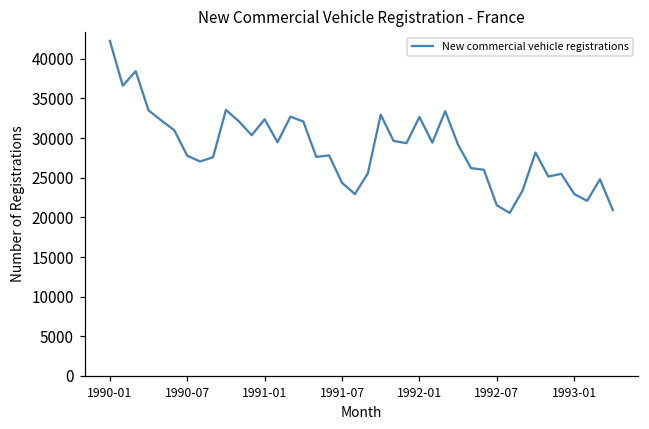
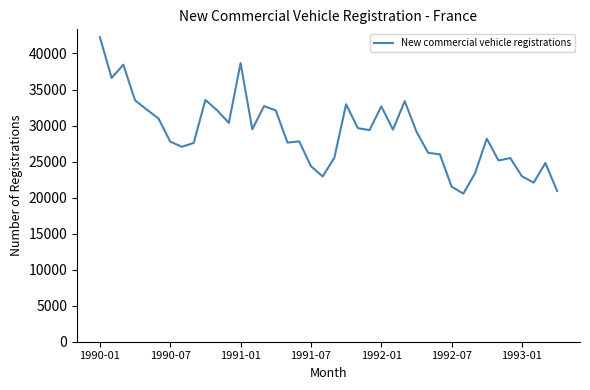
1991-01: 32000 -> 39000
